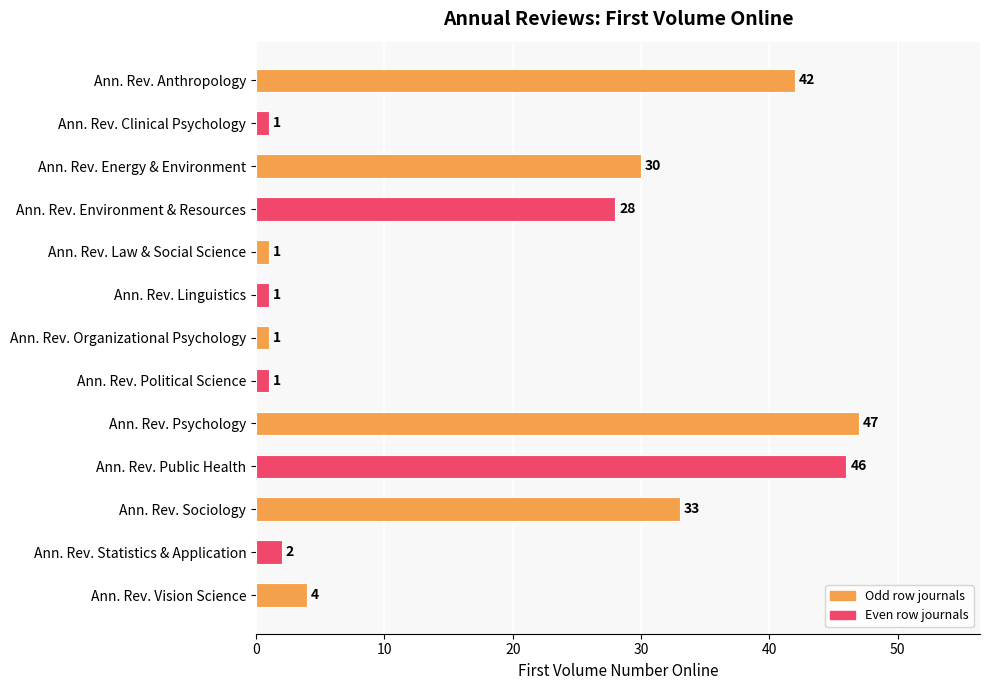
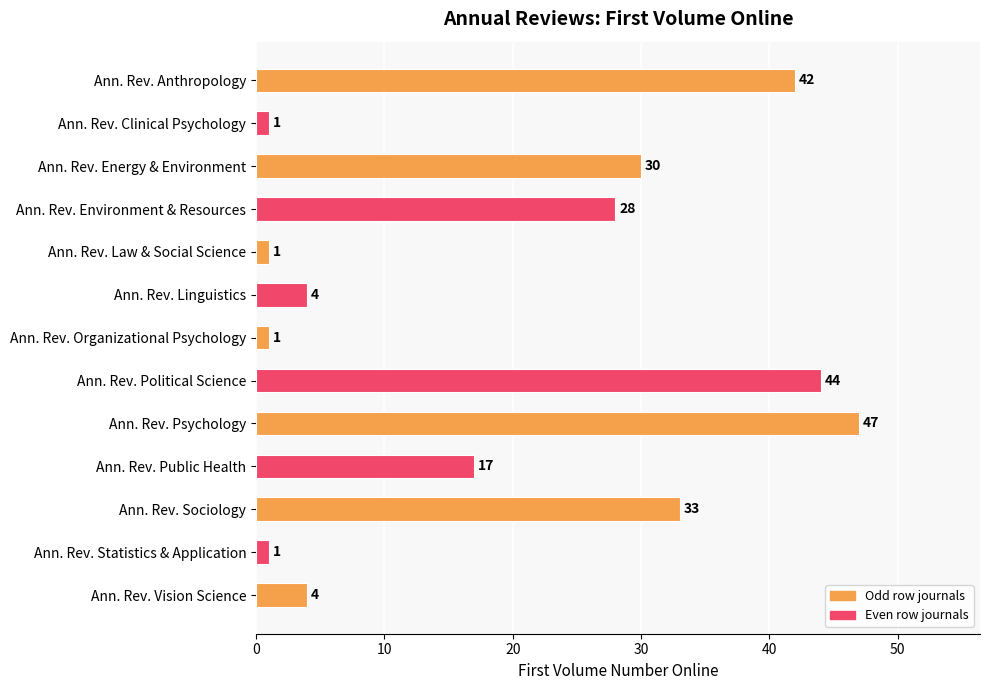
Ann. Rev. Linguistics: 1 -> 4
Ann. Rev. Political Science: 1 -> 44
Ann. Rev. Public Health: 46 -> 17
Ann. Rev. Statistics & Application: 2 -> 1
